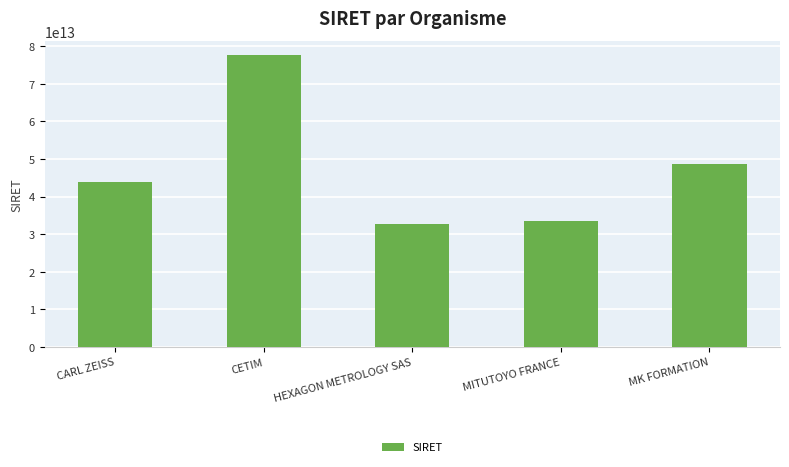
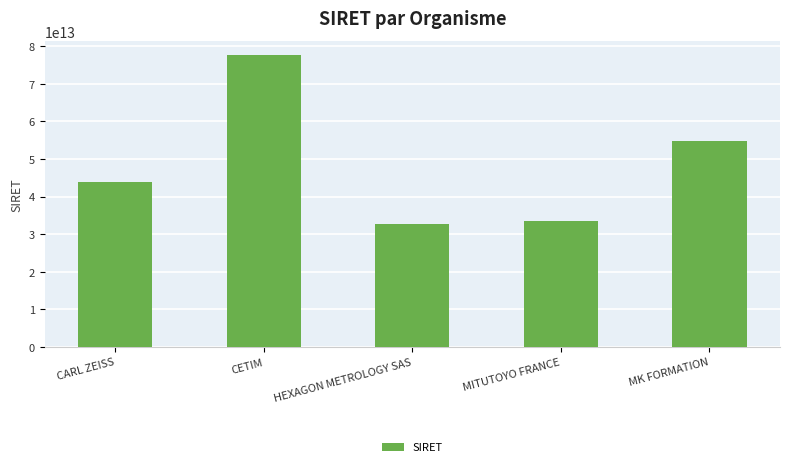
MK FORMATION: 49000000000000 -> 55000000000000
